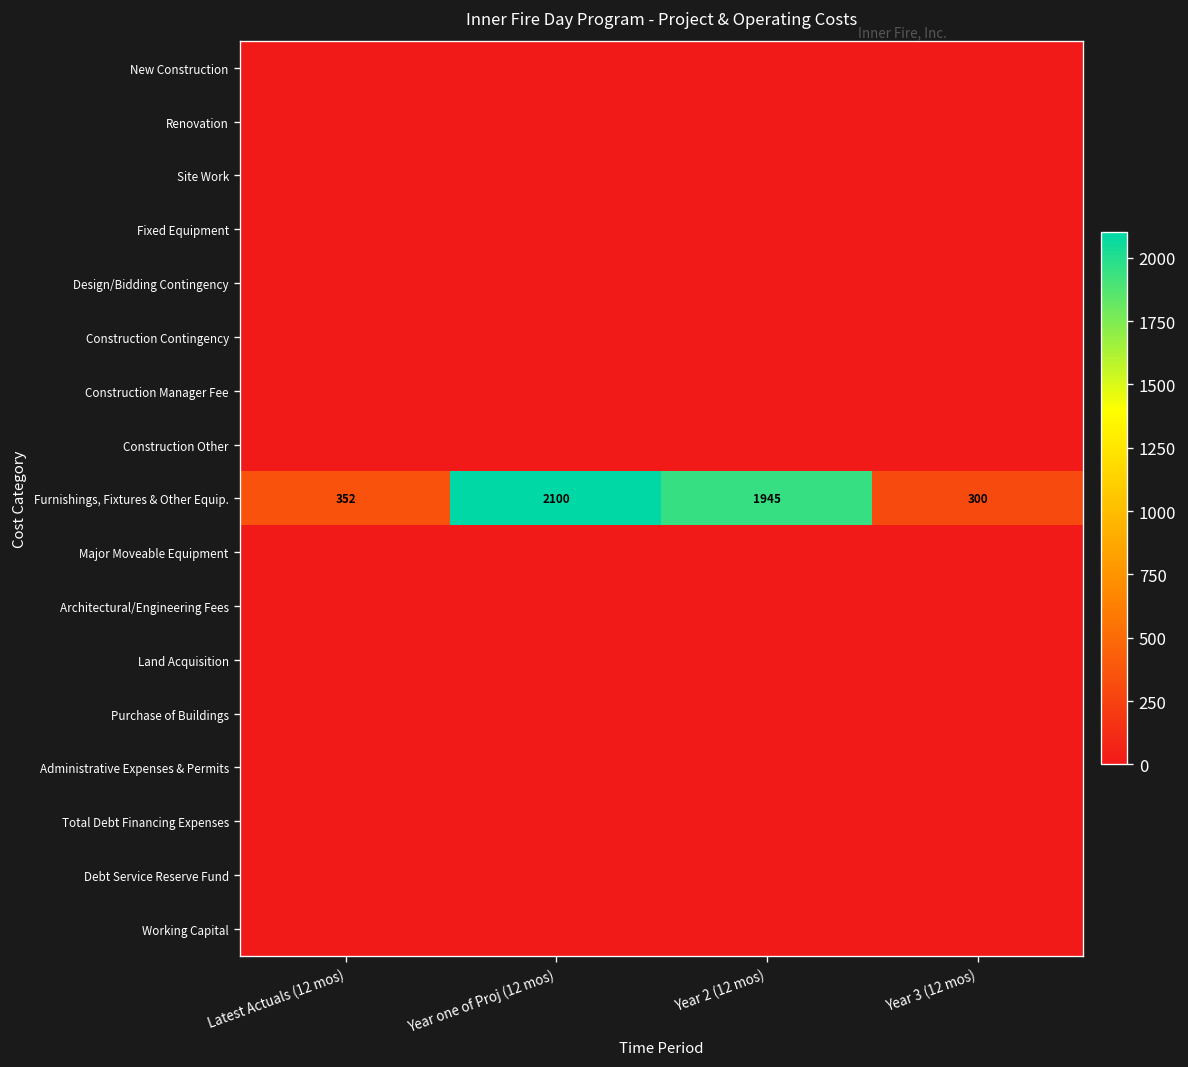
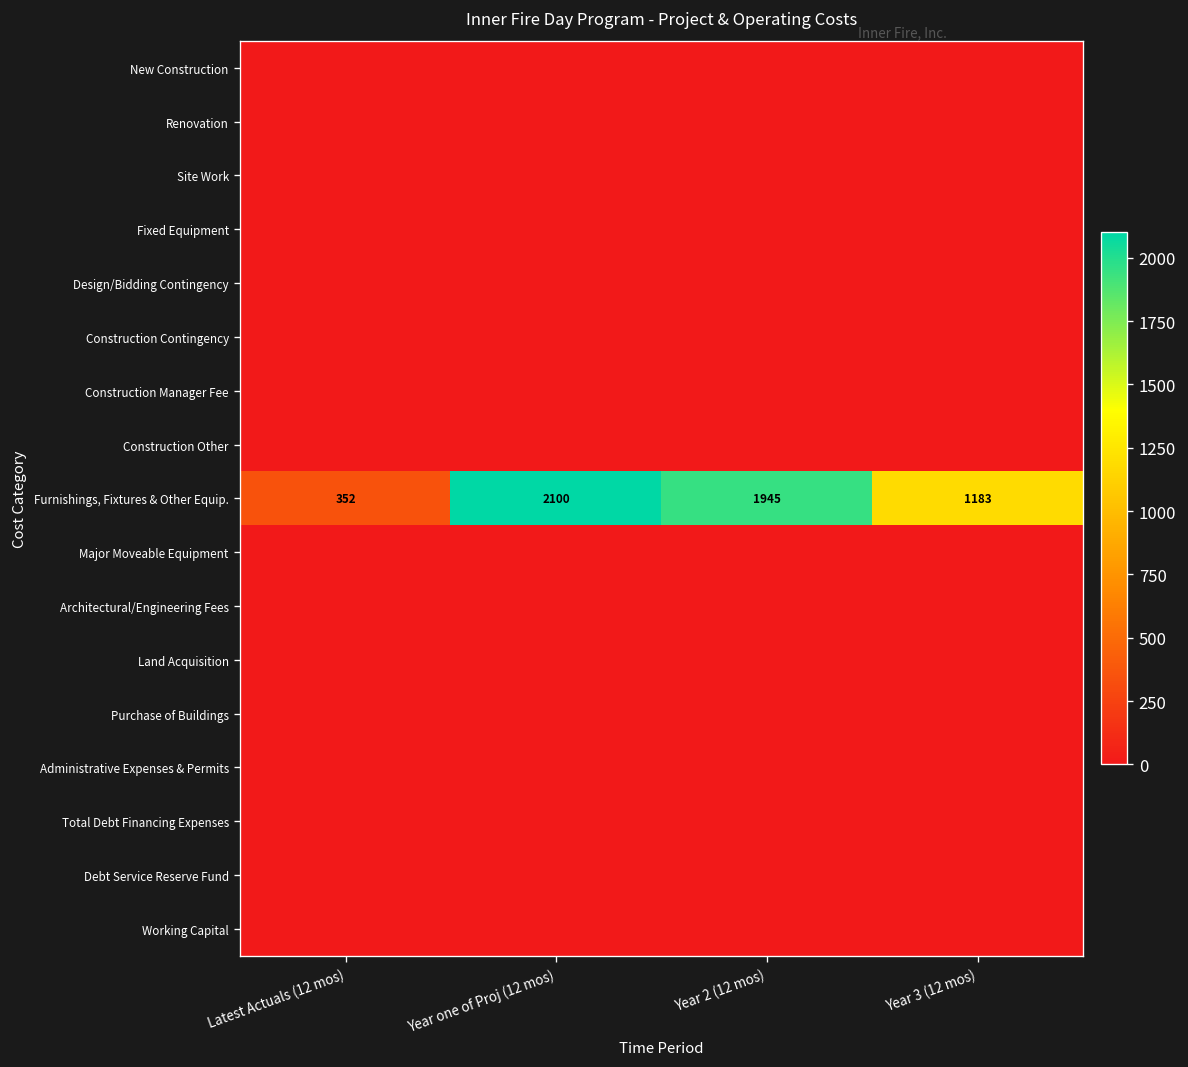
Furnishings, Fixtures & Other Equip., Year 3 (12 mos): 300 -> 1183
